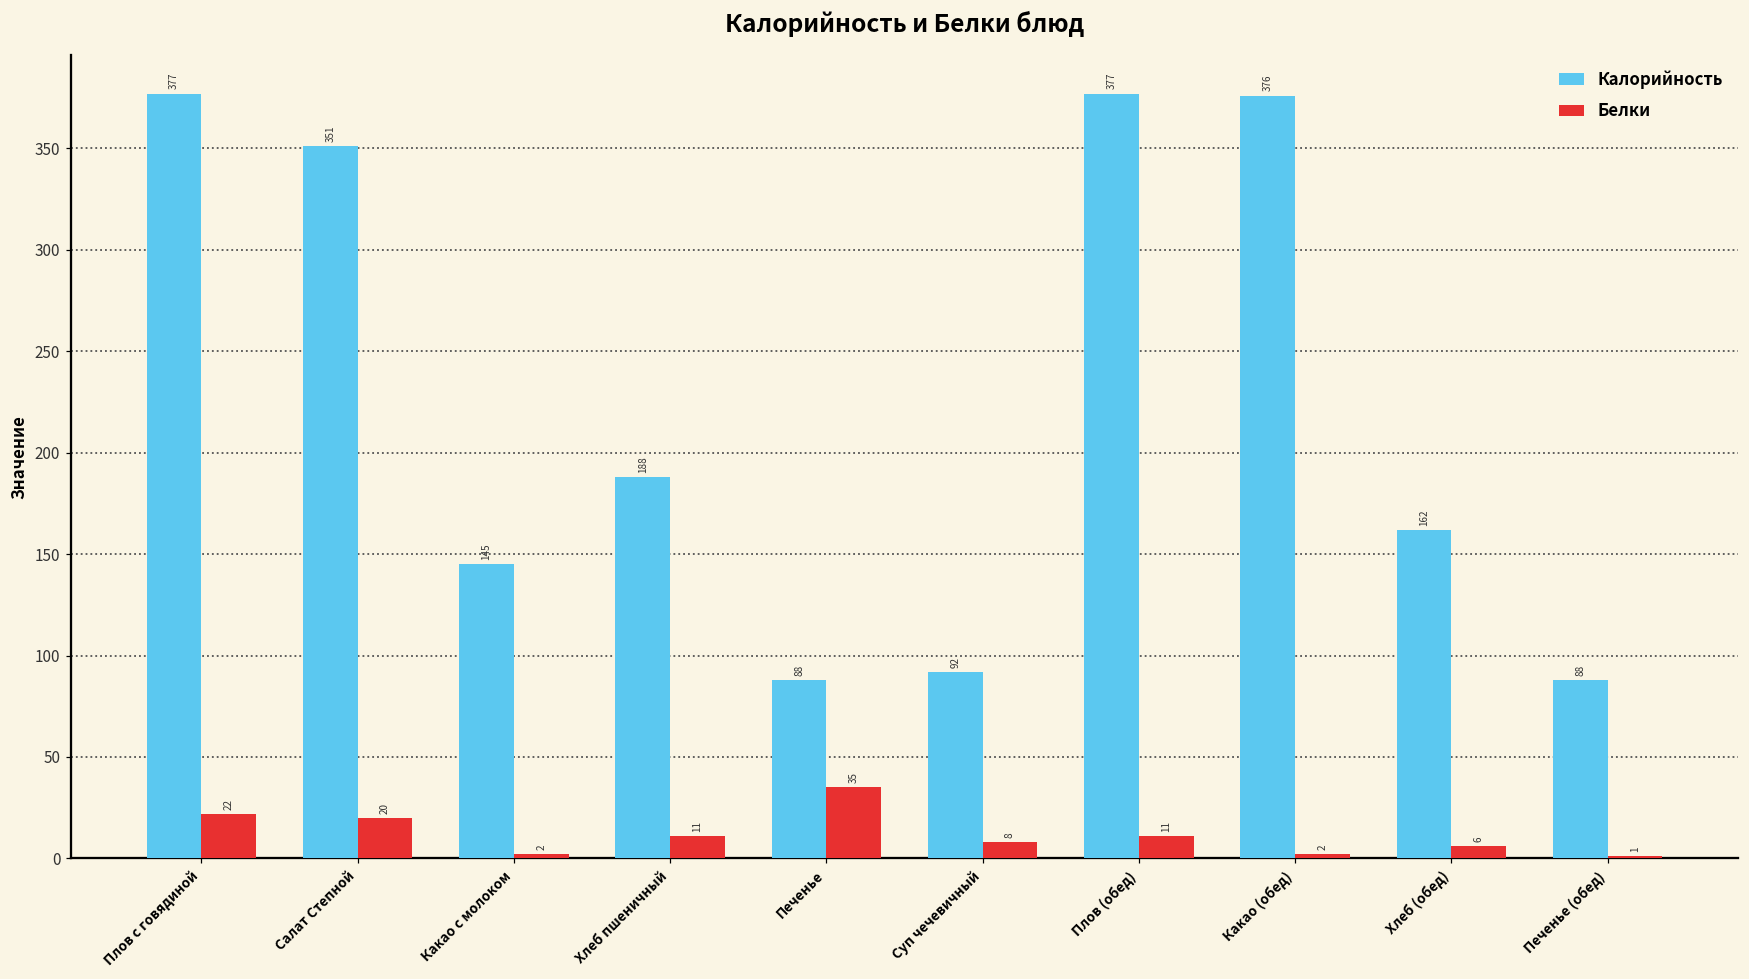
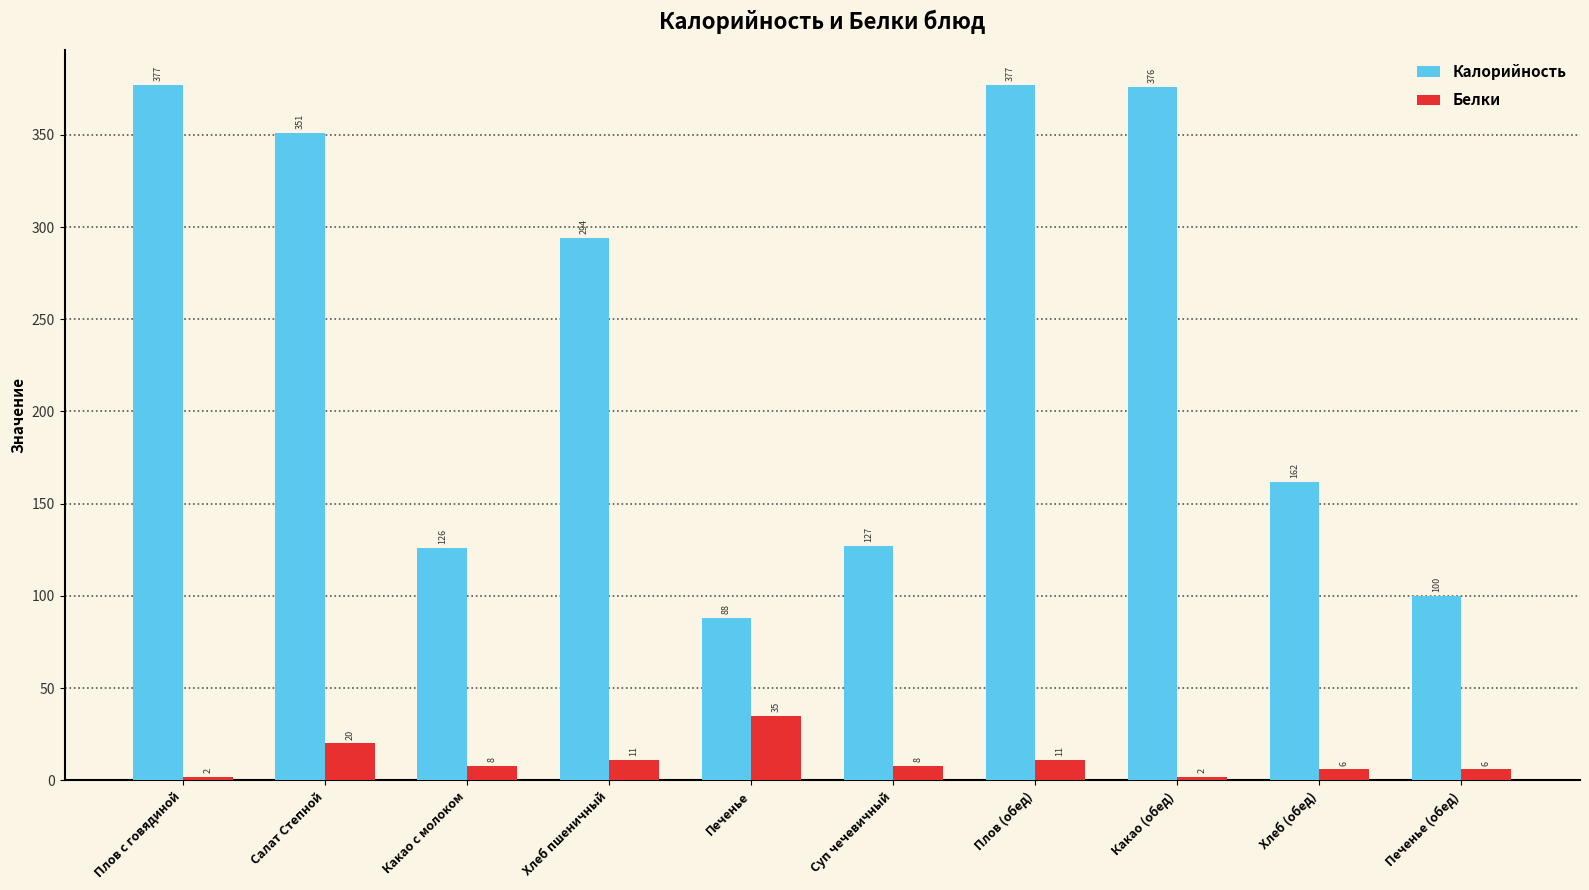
Белки, Плов с говядиной: 22 -> 2
Калорийность, Какао с молоком: 145 -> 126
Белки, Какао с молоком: 2 -> 8
Калорийность, Хлеб пшеничный: 188 -> 294
Калорийность, Суп чечевичный: 92 -> 127
Калорийность, Печенье (обед): 88 -> 100
Белки, Печенье (обед): 1 -> 6
